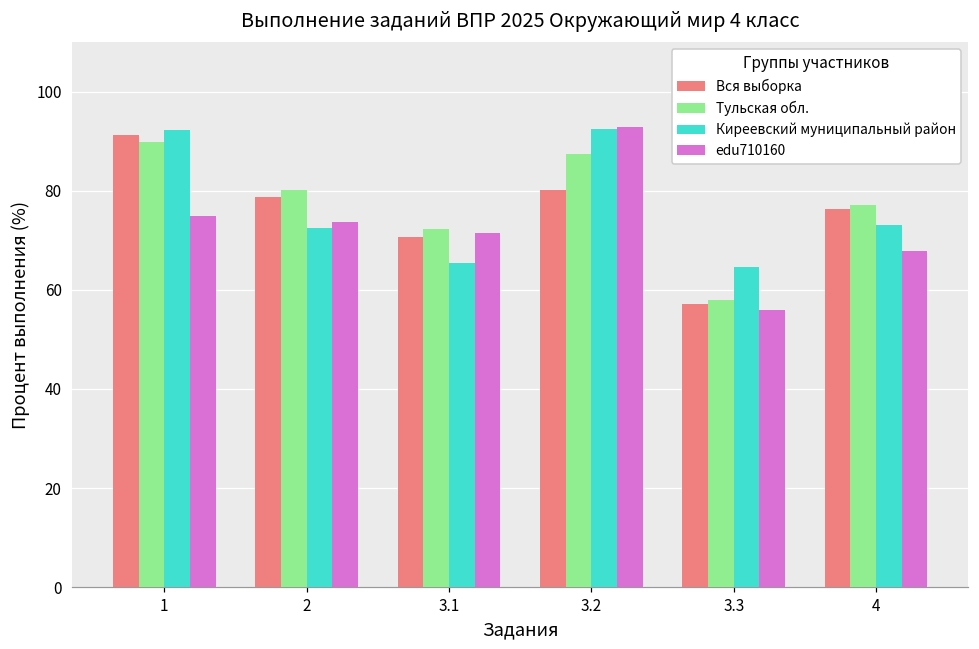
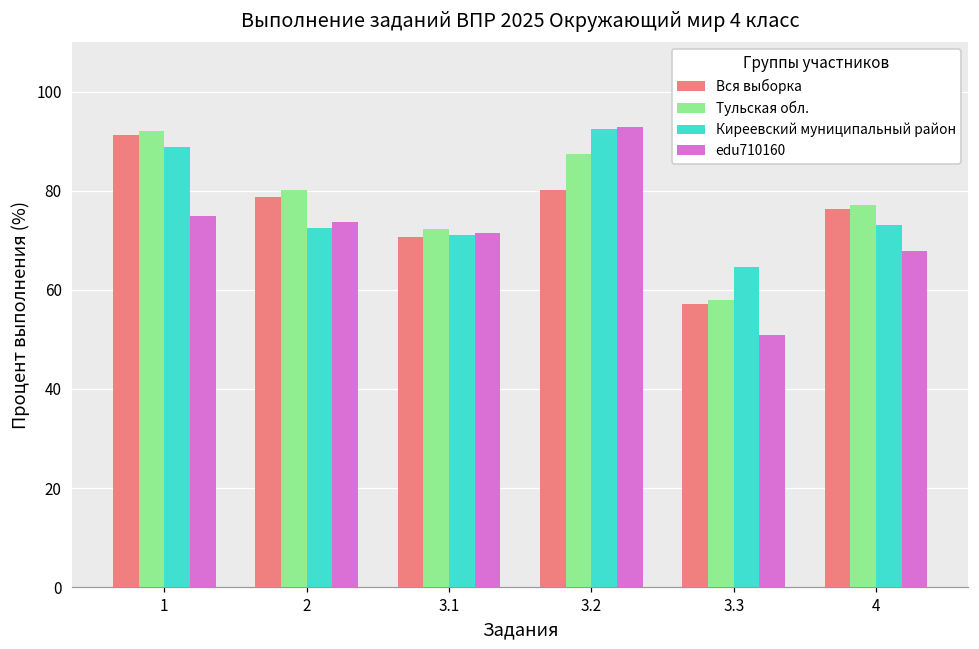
Тульская обл., 1: 90 -> 92
Киреевский муниципальный район, 1: 92 -> 89
Киреевский муниципальный район, 3.1: 65 -> 71
edu710160, 3.3: 56 -> 51
